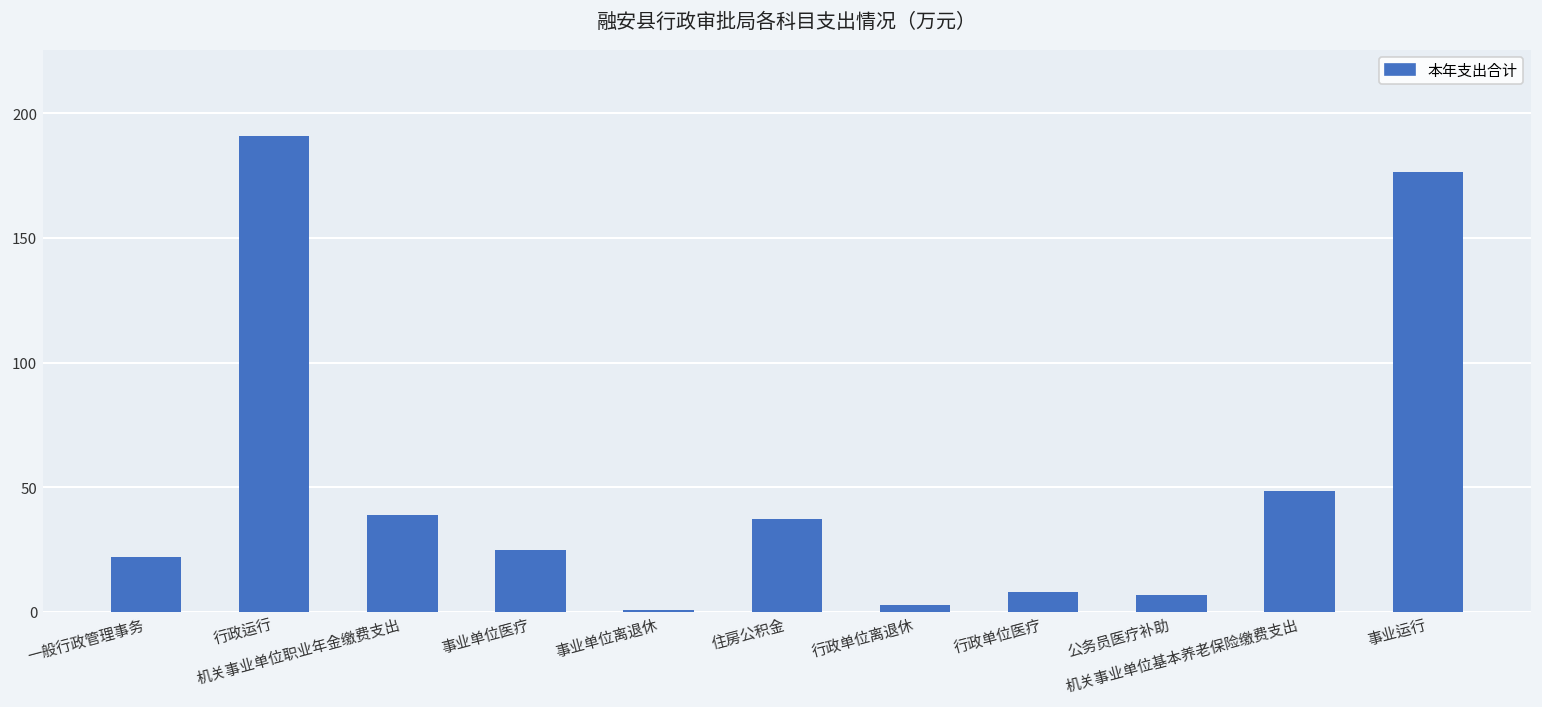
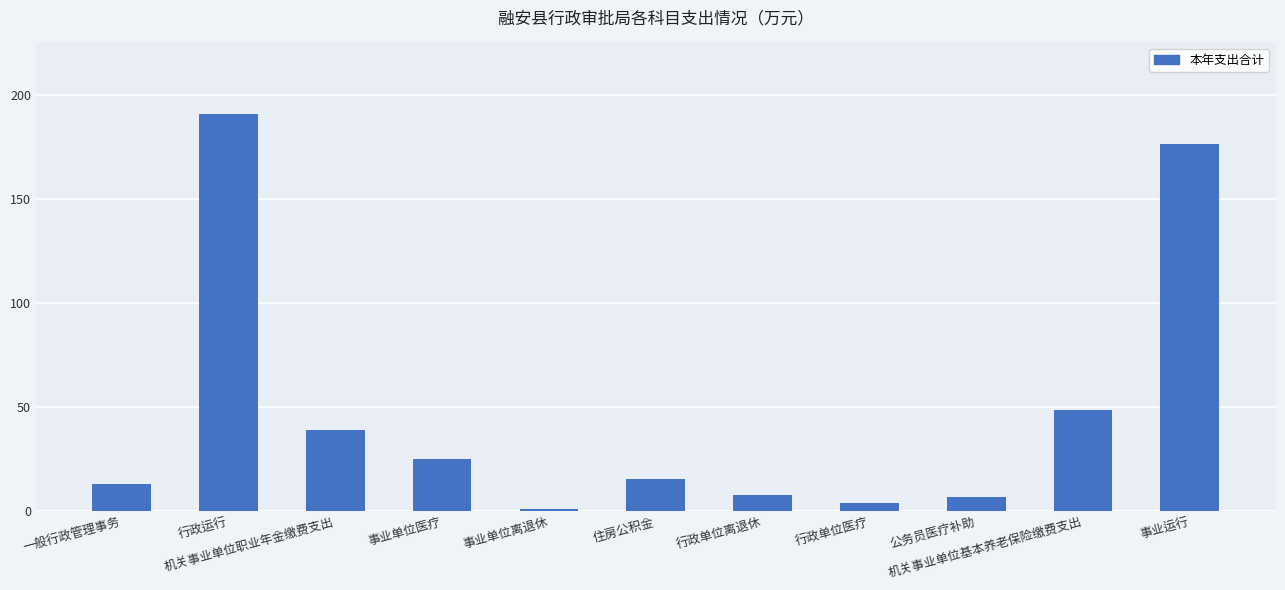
一般行政管理事务: 22 -> 13
住房公积金: 37 -> 15
行政单位离退休: 3 -> 8
行政单位医疗: 8 -> 4
